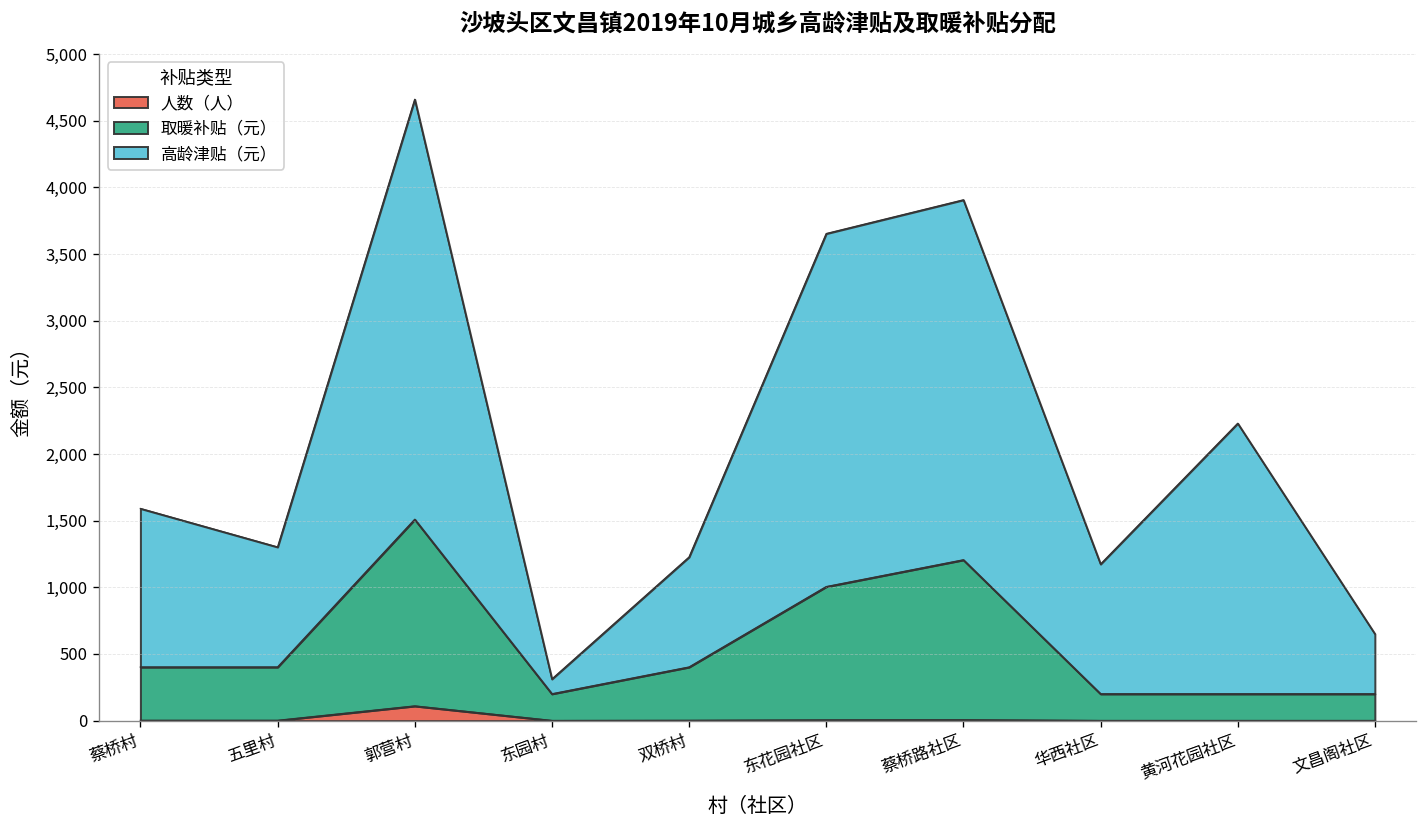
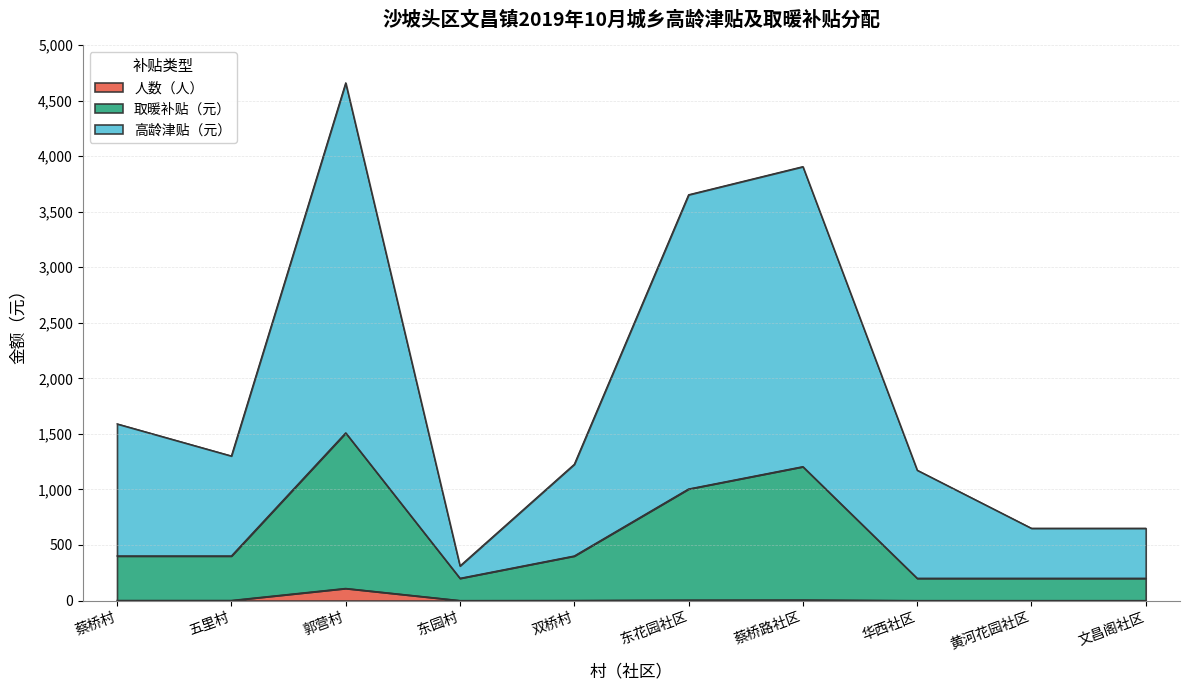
高龄津贴（元）, 黄河花园社区: 2,030 -> 450
